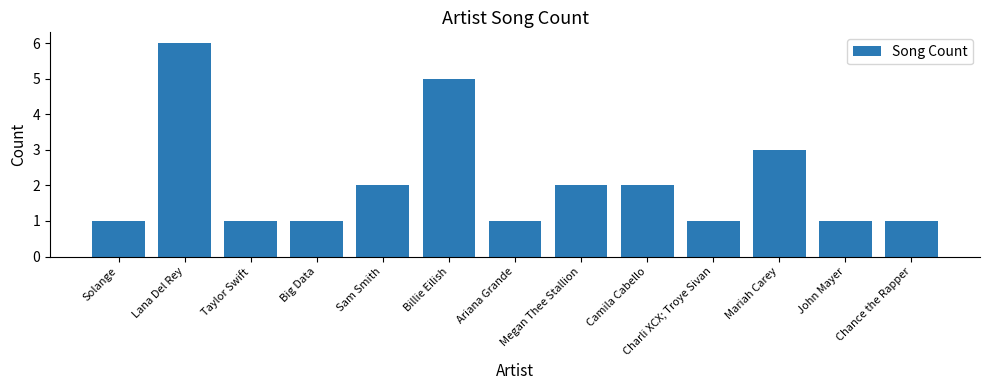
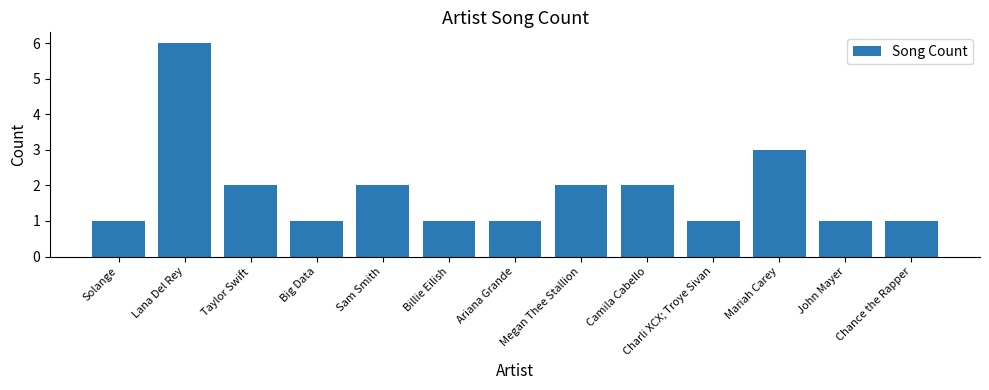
Taylor Swift: 1 -> 2
Billie Eilish: 5 -> 1
